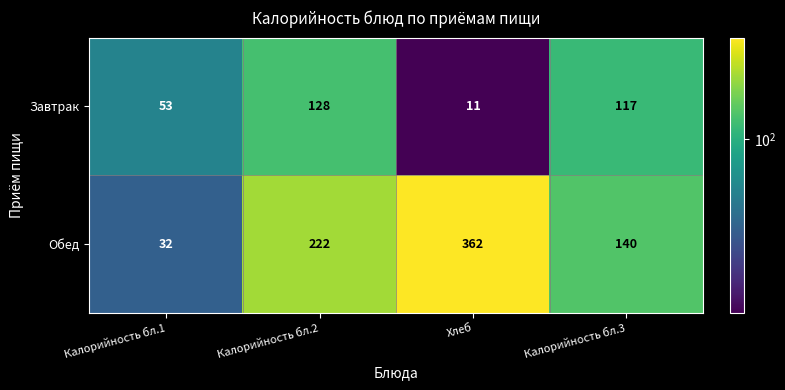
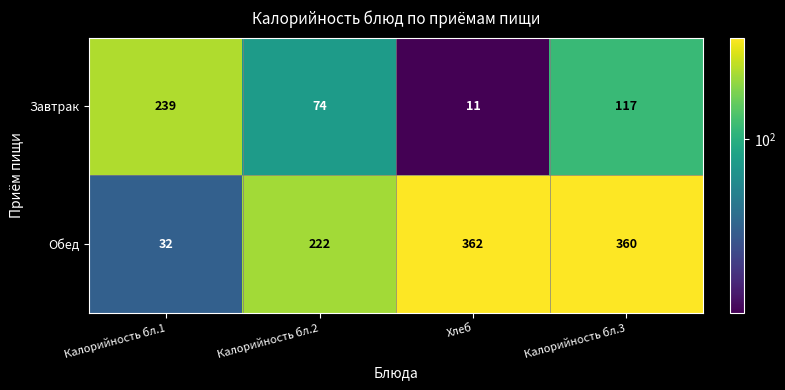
Завтрак, Калорийность бл.1: 53 -> 239
Завтрак, Калорийность бл.2: 128 -> 74
Обед, Калорийность бл.3: 140 -> 360
